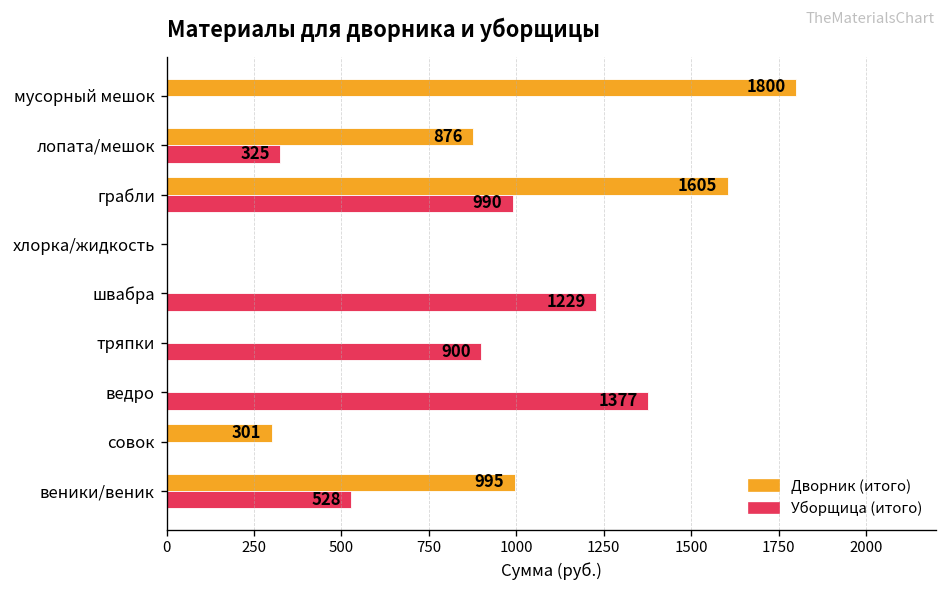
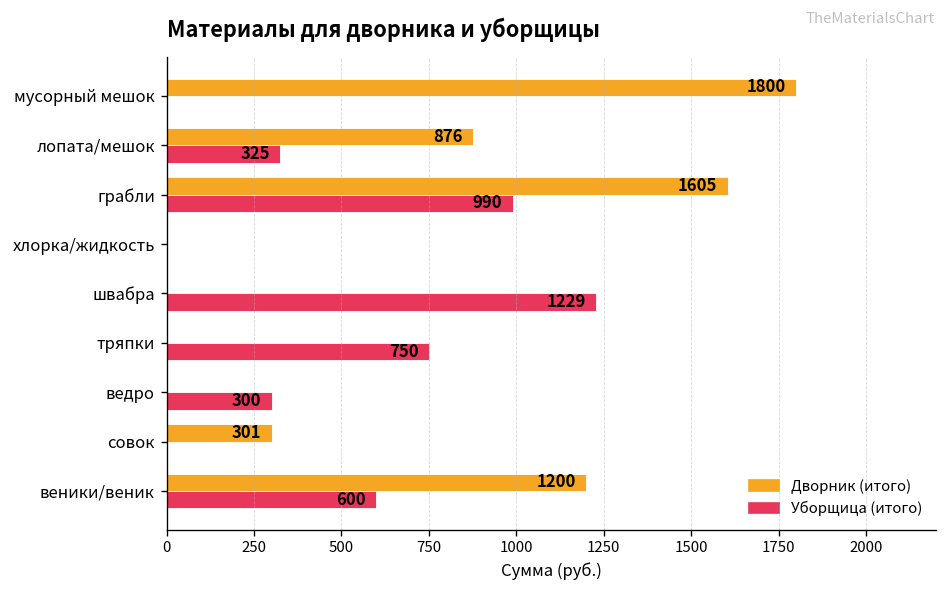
Уборщица (итого), тряпки: 900 -> 750
Уборщица (итого), ведро: 1377 -> 300
Дворник (итого), веники/веник: 995 -> 1200
Уборщица (итого), веники/веник: 528 -> 600
